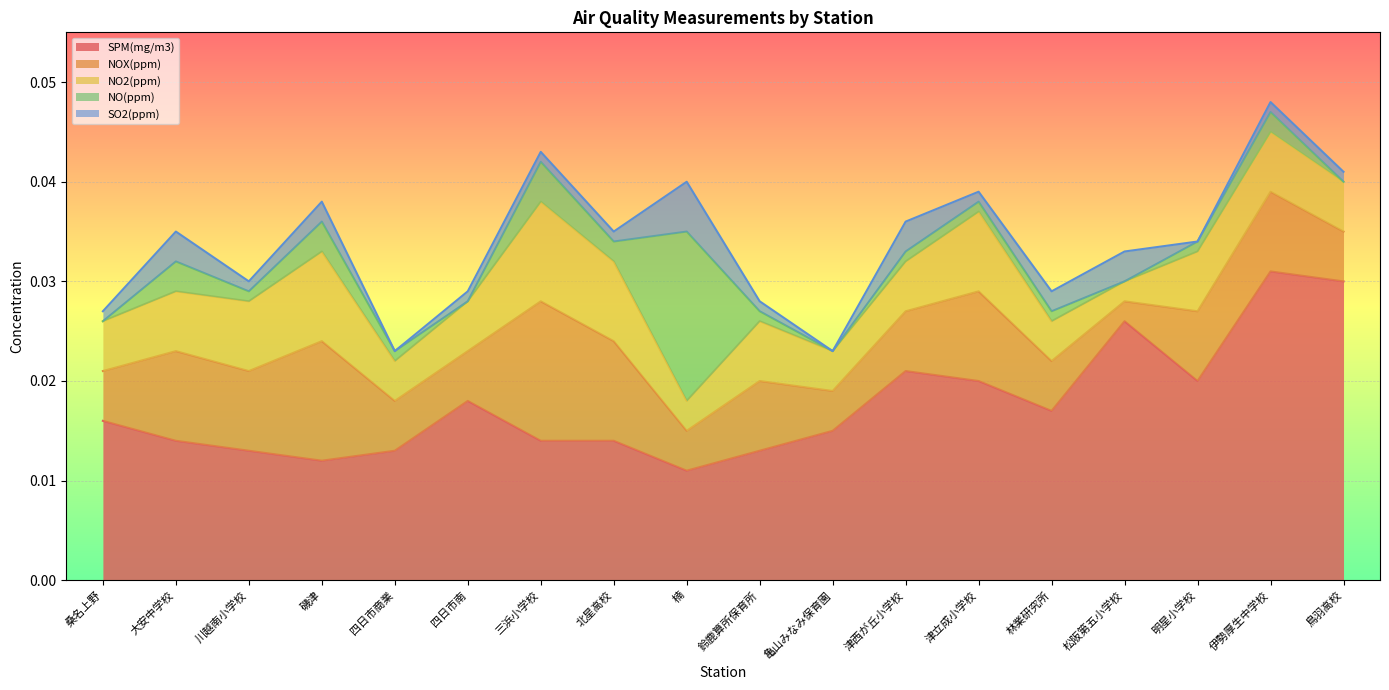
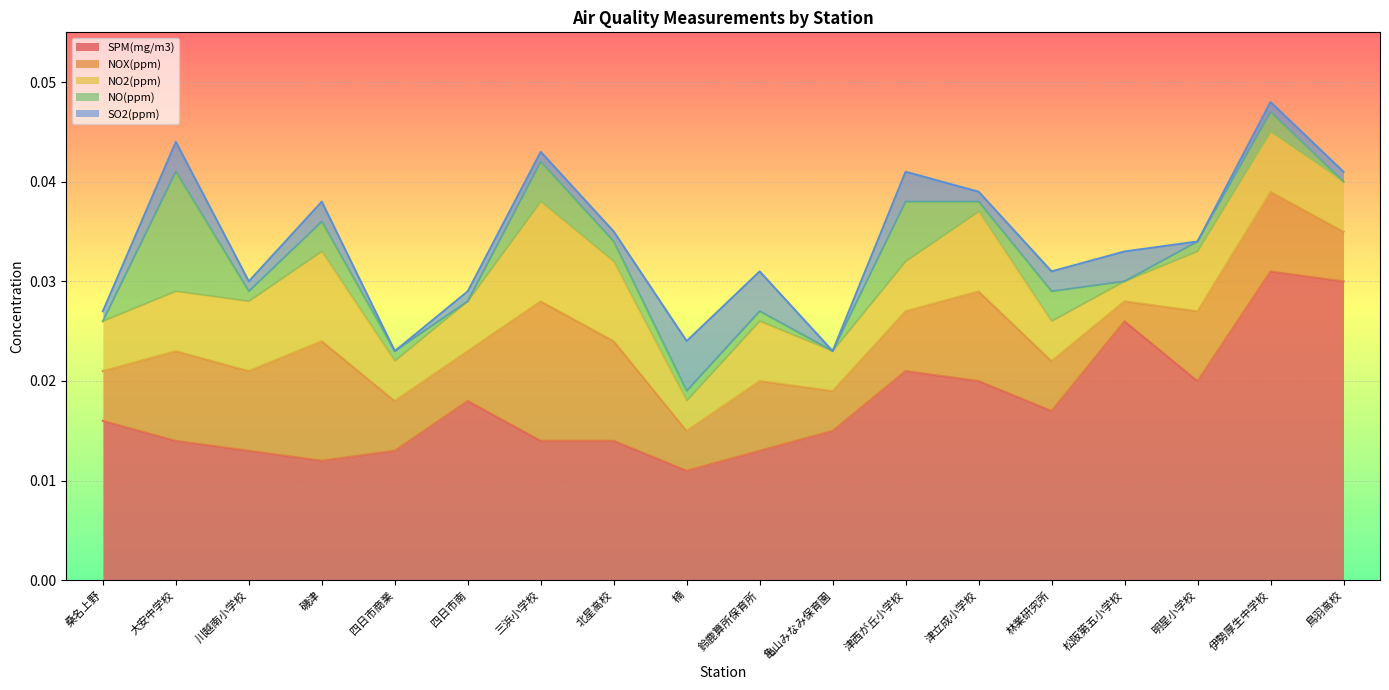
NO(ppm), 大安中学校: 0.003 -> 0.012
NO(ppm), 楠: 0.017 -> 0.001
SO2(ppm), 鈴鹿算所保育所: 0.001 -> 0.004
NO(ppm), 津西が丘小学校: 0.001 -> 0.006
NO(ppm), 林業研究所: 0.001 -> 0.003
